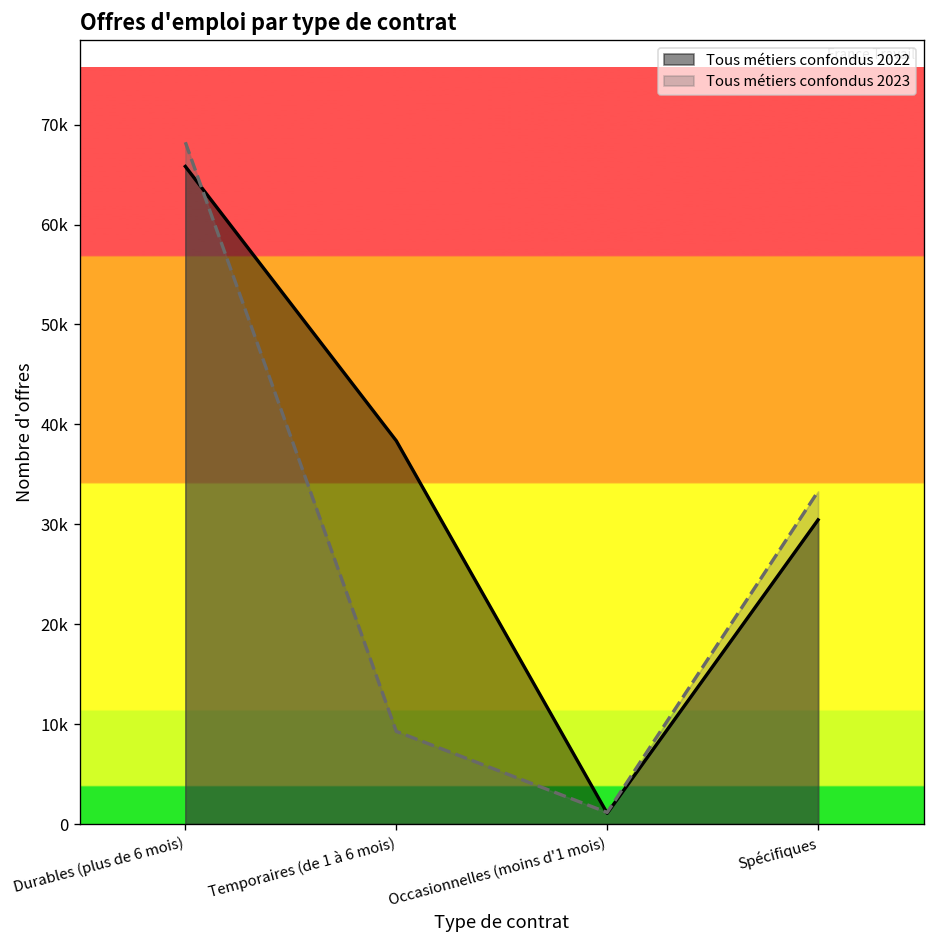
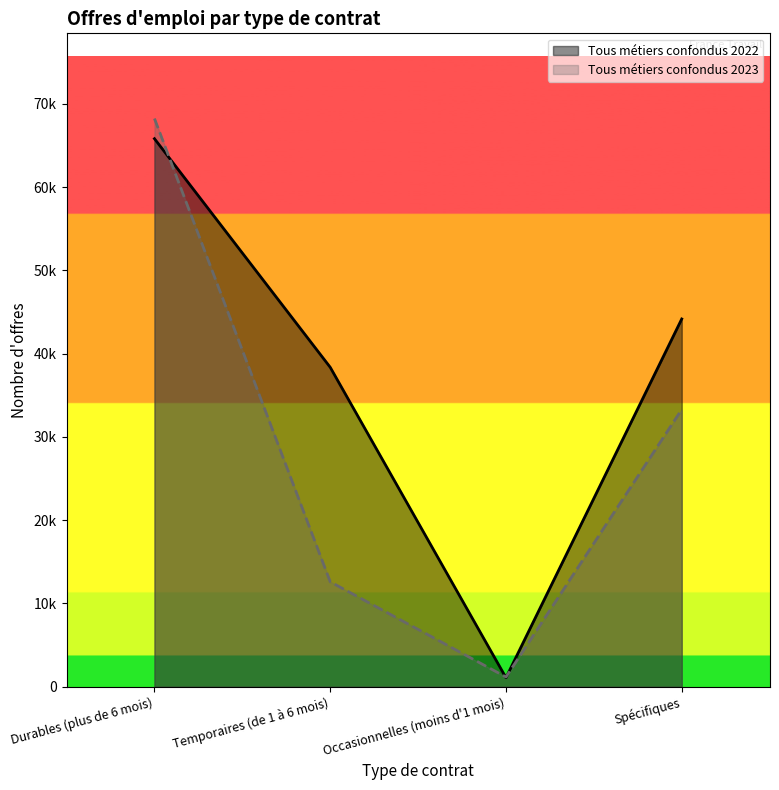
Tous métiers confondus 2023, Temporaires (de 1 à 6 mois): 9000 -> 13000
Tous métiers confondus 2022, Spécifiques: 30000 -> 44000
